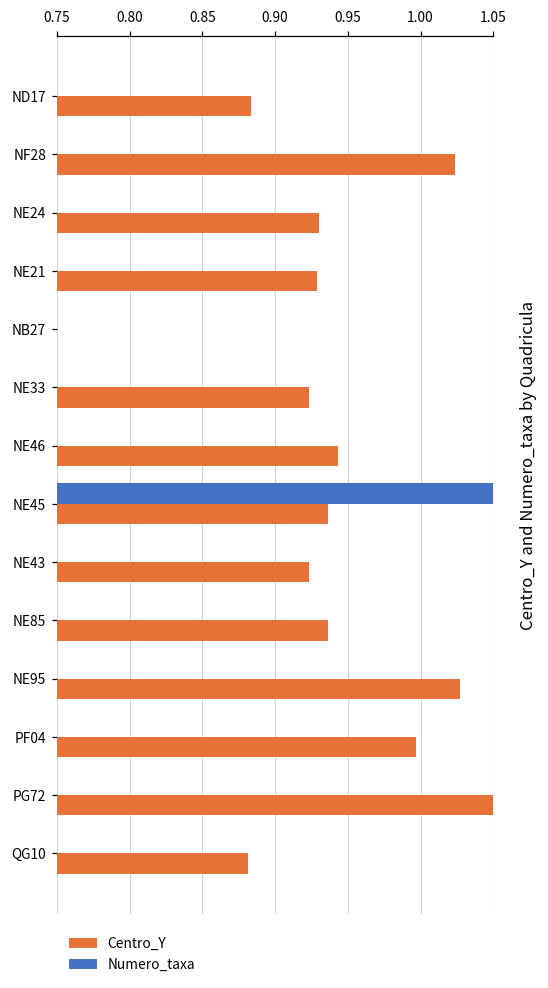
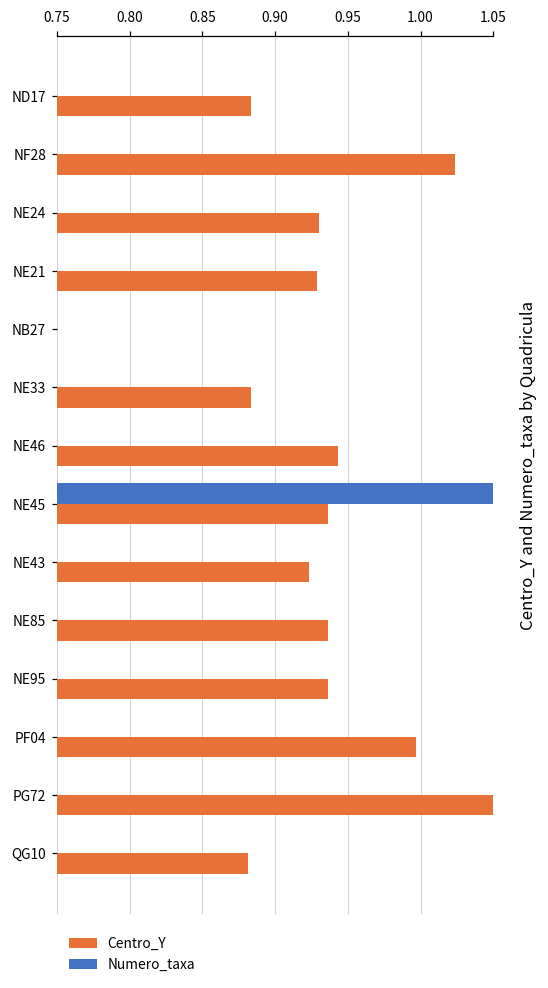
Centro_Y, NE33: 0.923 -> 0.884
Centro_Y, NE95: 1.027 -> 0.937
